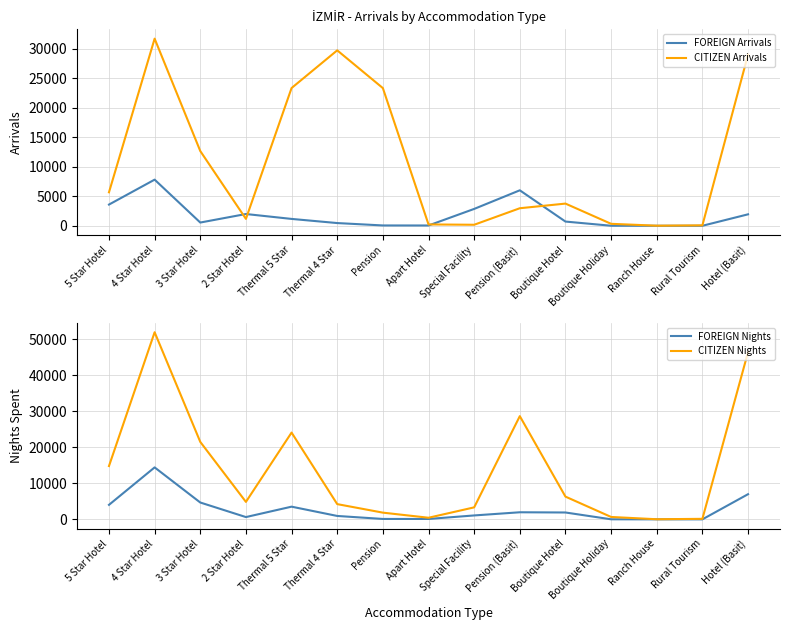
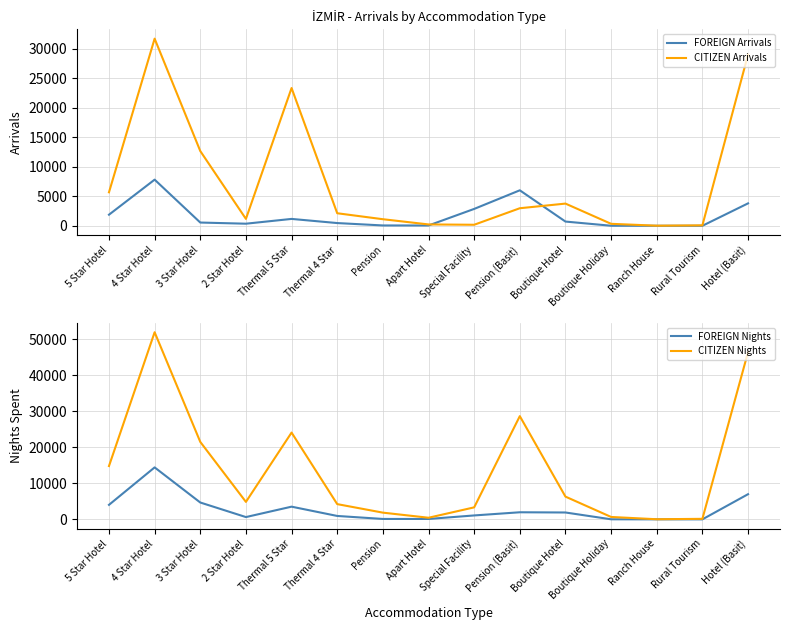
İZMİR - Arrivals by Accommodation Type, FOREIGN Arrivals, 5 Star Hotel: 4000 -> 2000
İZMİR - Arrivals by Accommodation Type, FOREIGN Arrivals, 2 Star Hotel: 2000 -> 0
İZMİR - Arrivals by Accommodation Type, CITIZEN Arrivals, Thermal 4 Star: 30000 -> 2000
İZMİR - Arrivals by Accommodation Type, CITIZEN Arrivals, Pension: 23000 -> 1000
İZMİR - Arrivals by Accommodation Type, FOREIGN Arrivals, Hotel (Basit): 2000 -> 4000
